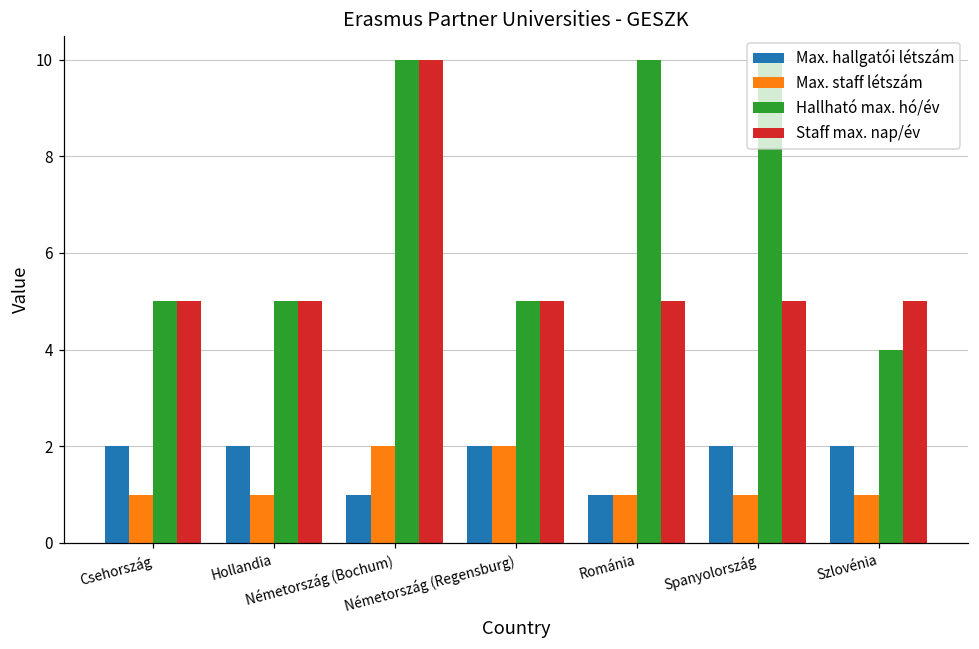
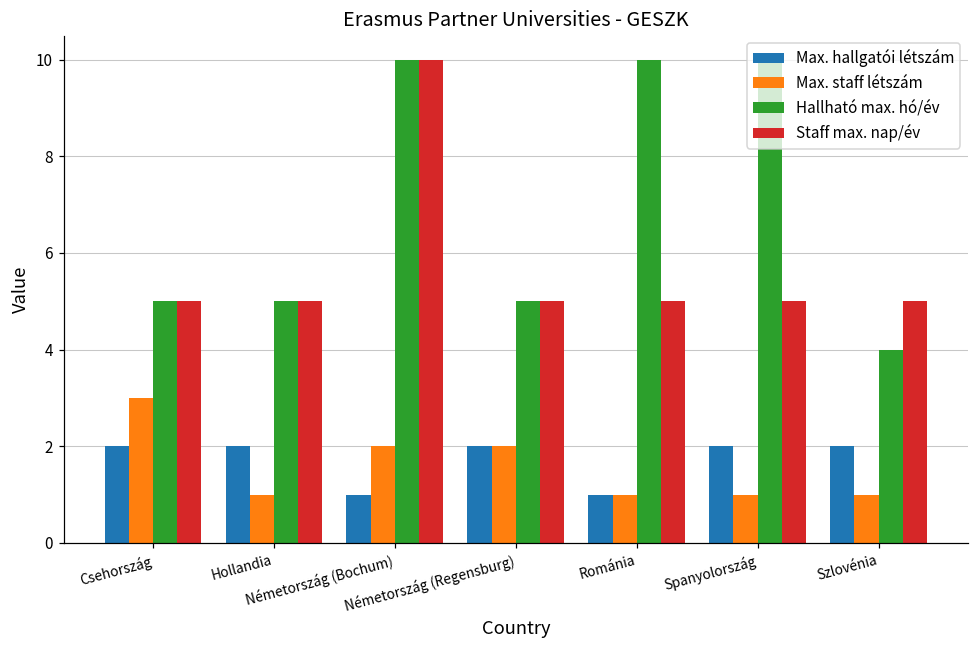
Max. staff létszám, Csehország: 1 -> 3
